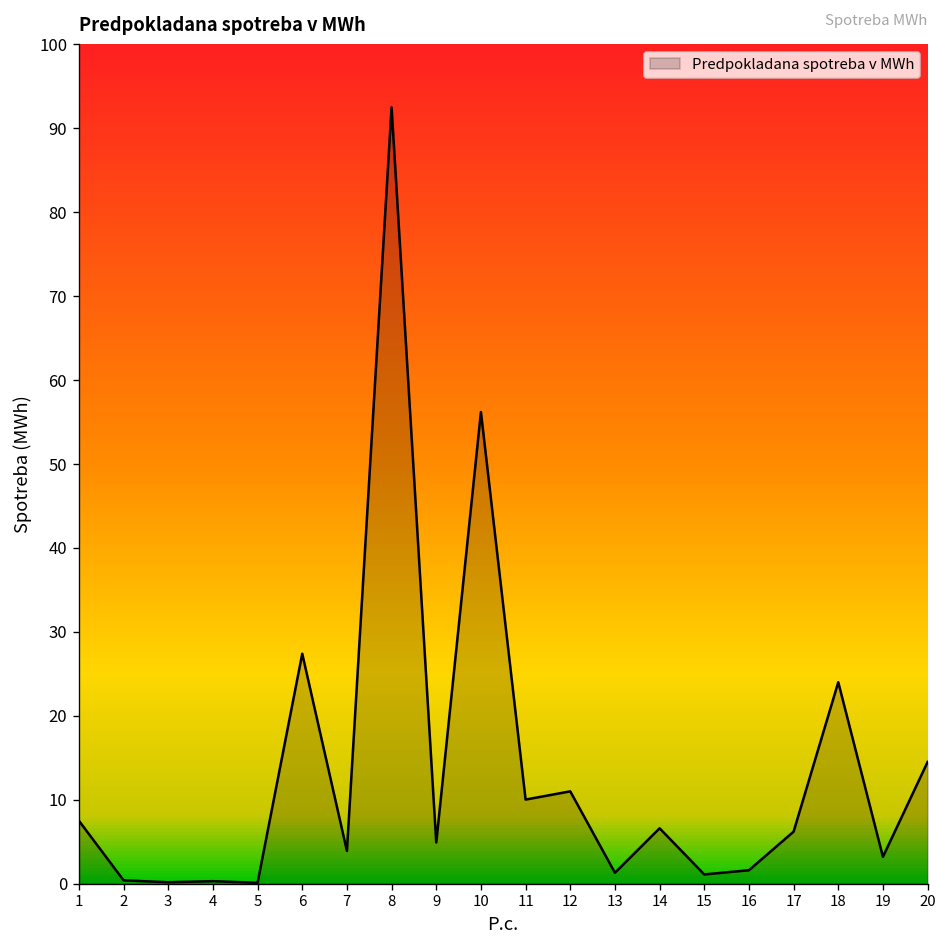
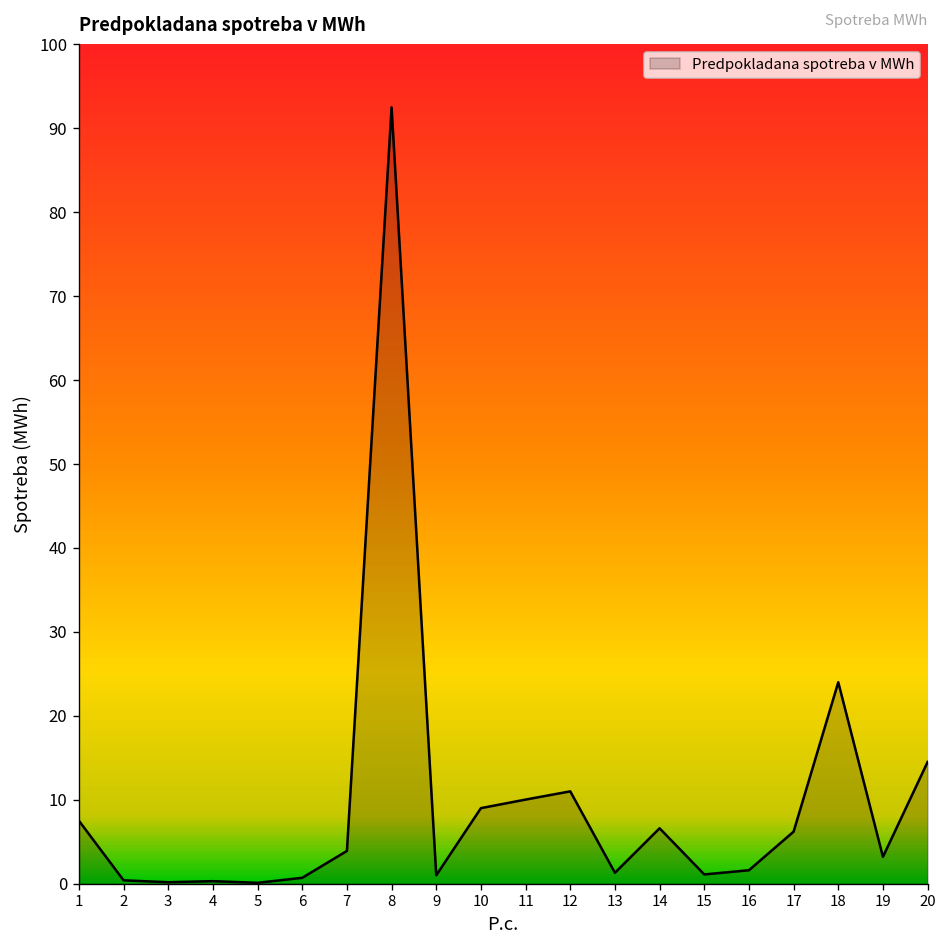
6: 27 -> 1
9: 5 -> 1
10: 56 -> 9
